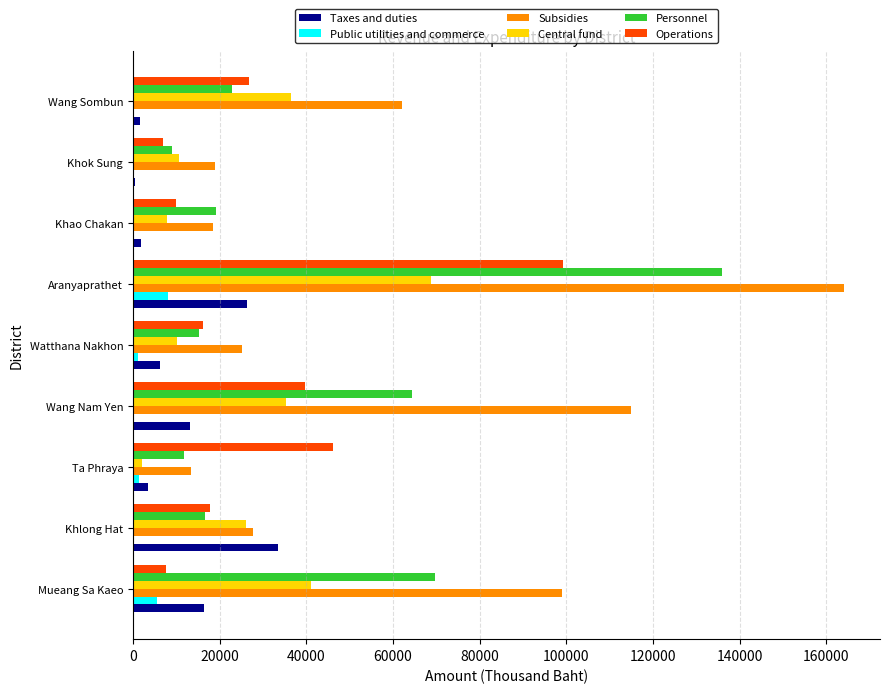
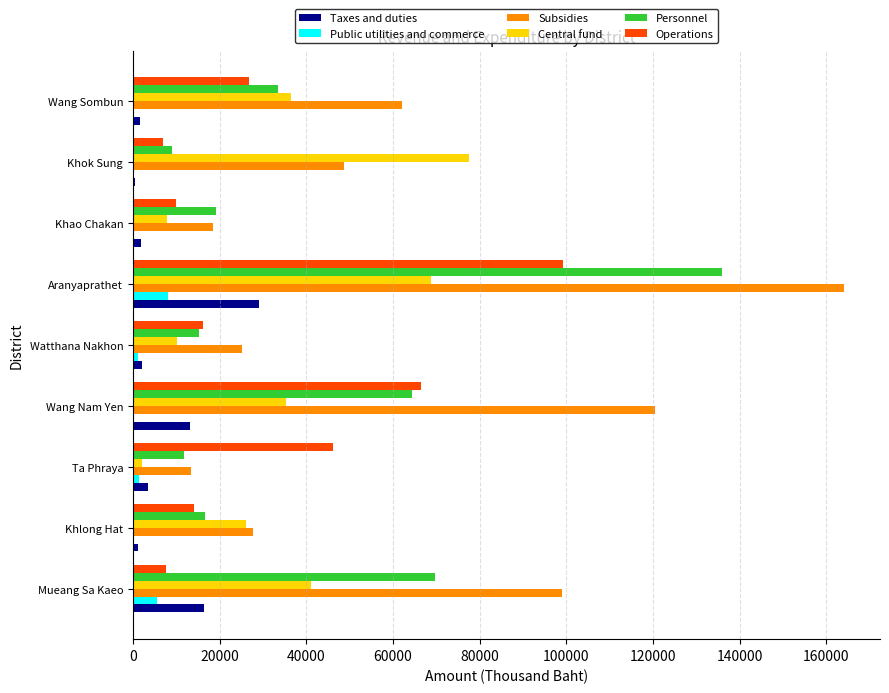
Personnel, Wang Sombun: 23000 -> 34000
Central fund, Khok Sung: 11000 -> 78000
Subsidies, Khok Sung: 19000 -> 49000
Taxes and duties, Aranyaprathet: 26000 -> 29000
Taxes and duties, Watthana Nakhon: 6000 -> 2000
Operations, Wang Nam Yen: 40000 -> 66000
Subsidies, Wang Nam Yen: 115000 -> 120000
Operations, Khlong Hat: 18000 -> 14000
Taxes and duties, Khlong Hat: 33000 -> 1000
